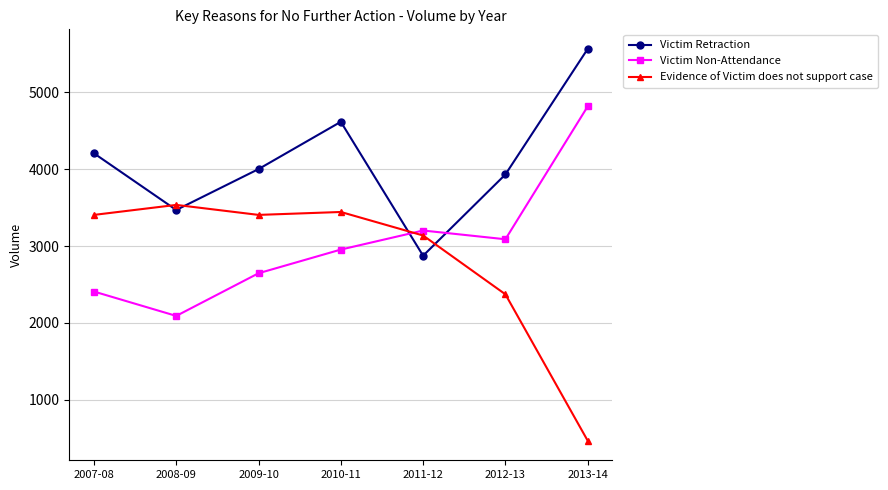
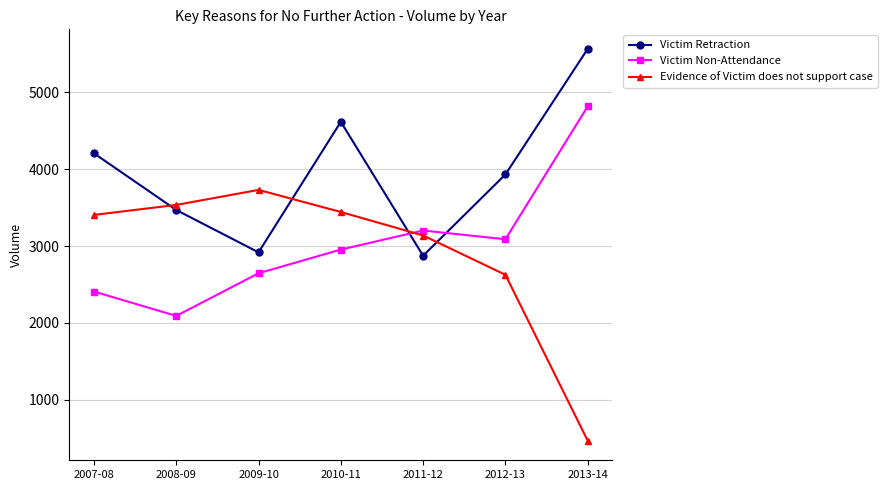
Victim Retraction, 2009-10: 4000 -> 2900
Evidence of Victim does not support case, 2009-10: 3400 -> 3700
Evidence of Victim does not support case, 2012-13: 2400 -> 2600
